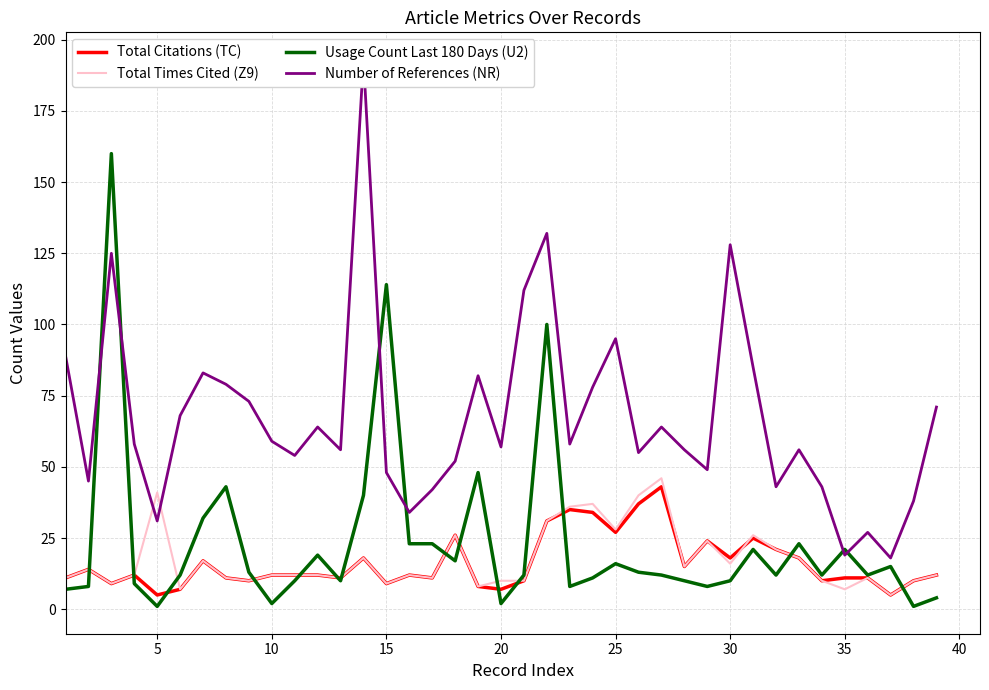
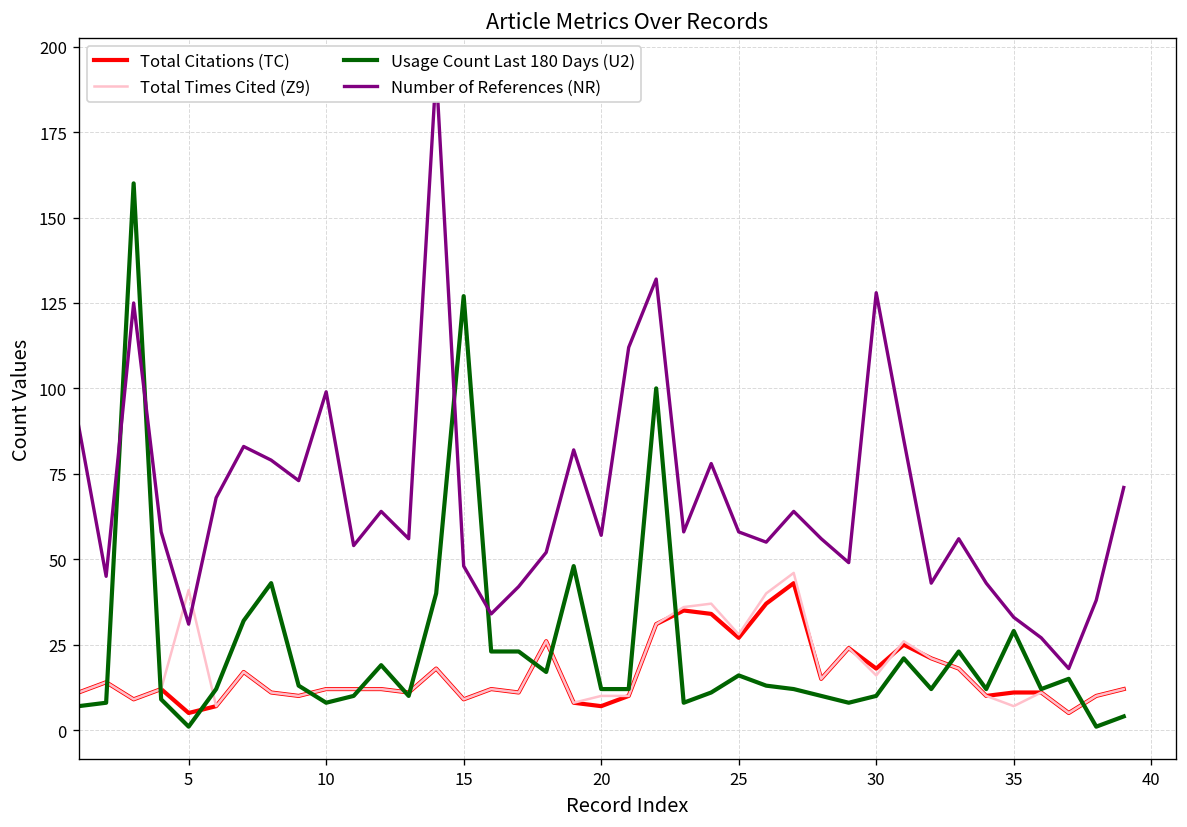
Usage Count Last 180 Days (U2), 10: 2 -> 8
Number of References (NR), 10: 59 -> 99
Usage Count Last 180 Days (U2), 15: 114 -> 127
Usage Count Last 180 Days (U2), 20: 2 -> 12
Number of References (NR), 25: 95 -> 58
Usage Count Last 180 Days (U2), 35: 21 -> 29
Number of References (NR), 35: 19 -> 33
